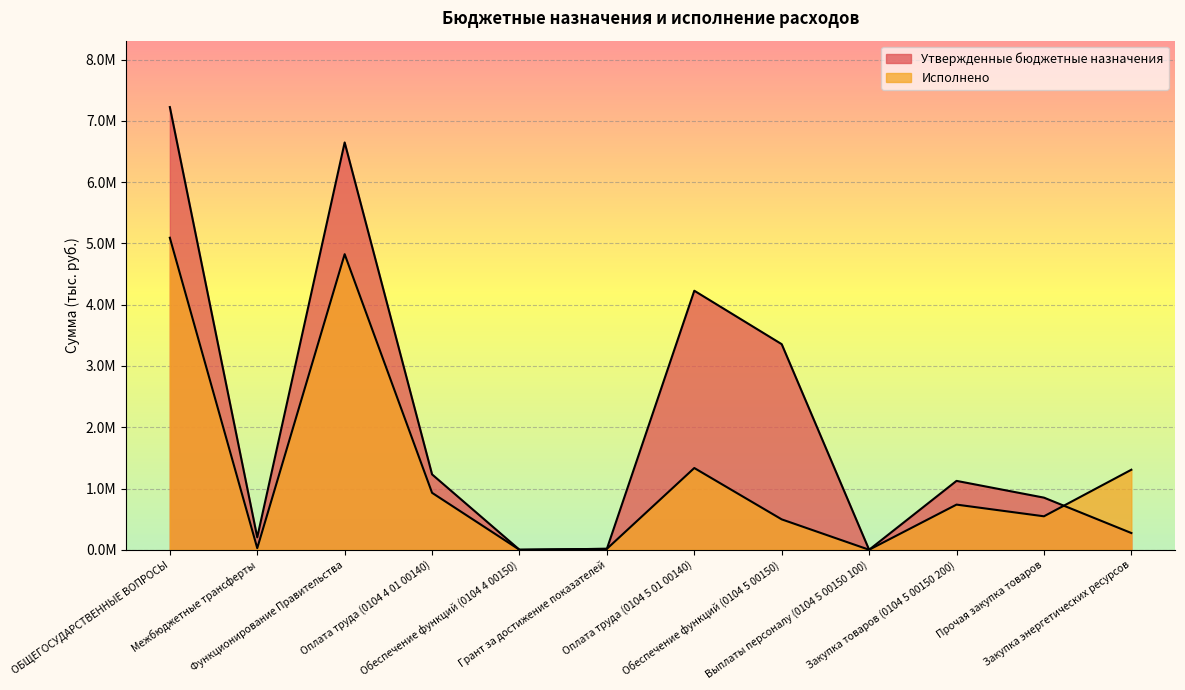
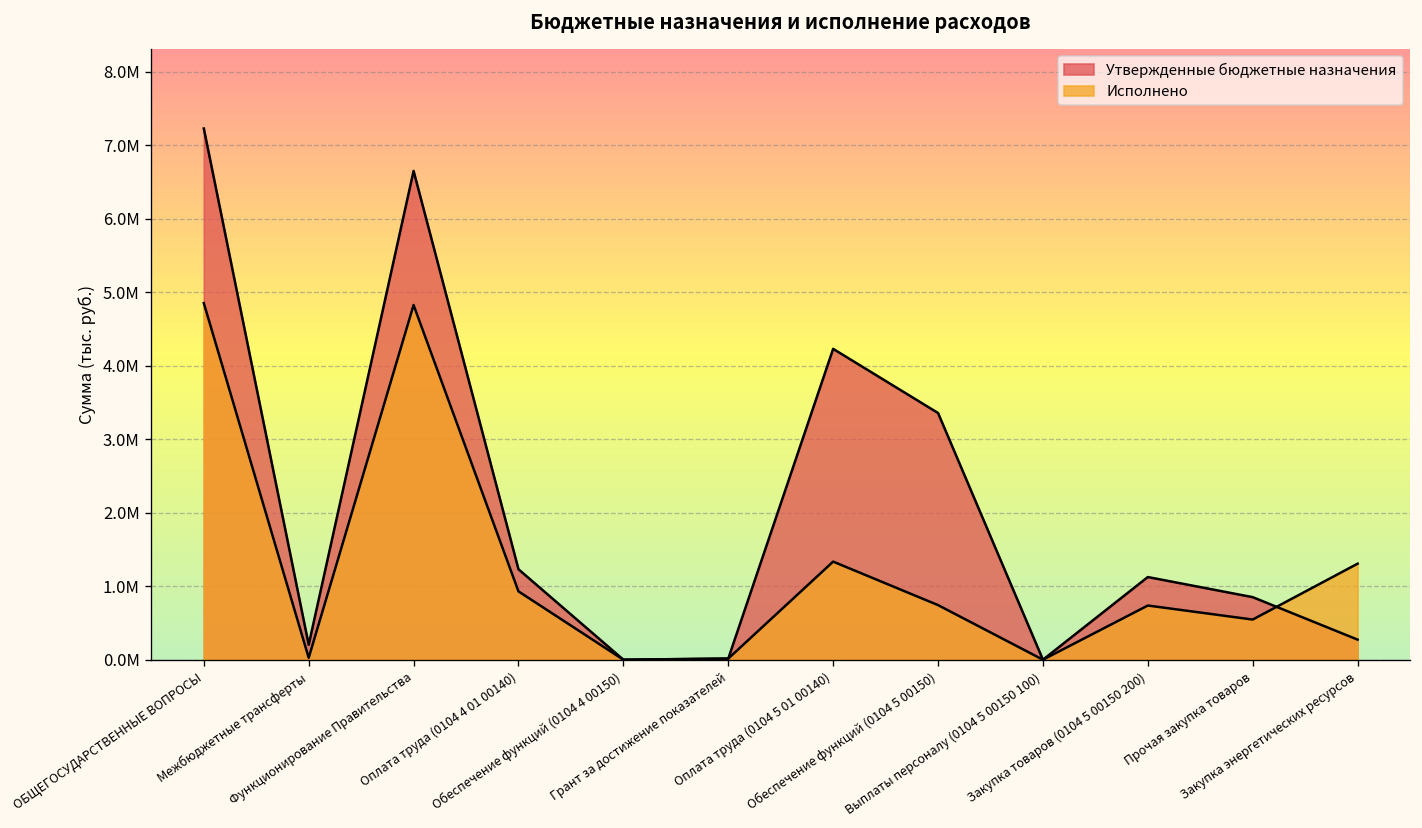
Исполнено, ОБЩЕГОСУДАРСТВЕННЫЕ ВОПРОСЫ: 5100000 -> 4900000
Исполнено, Обеспечение функций (0104 5 00150): 500000 -> 700000
